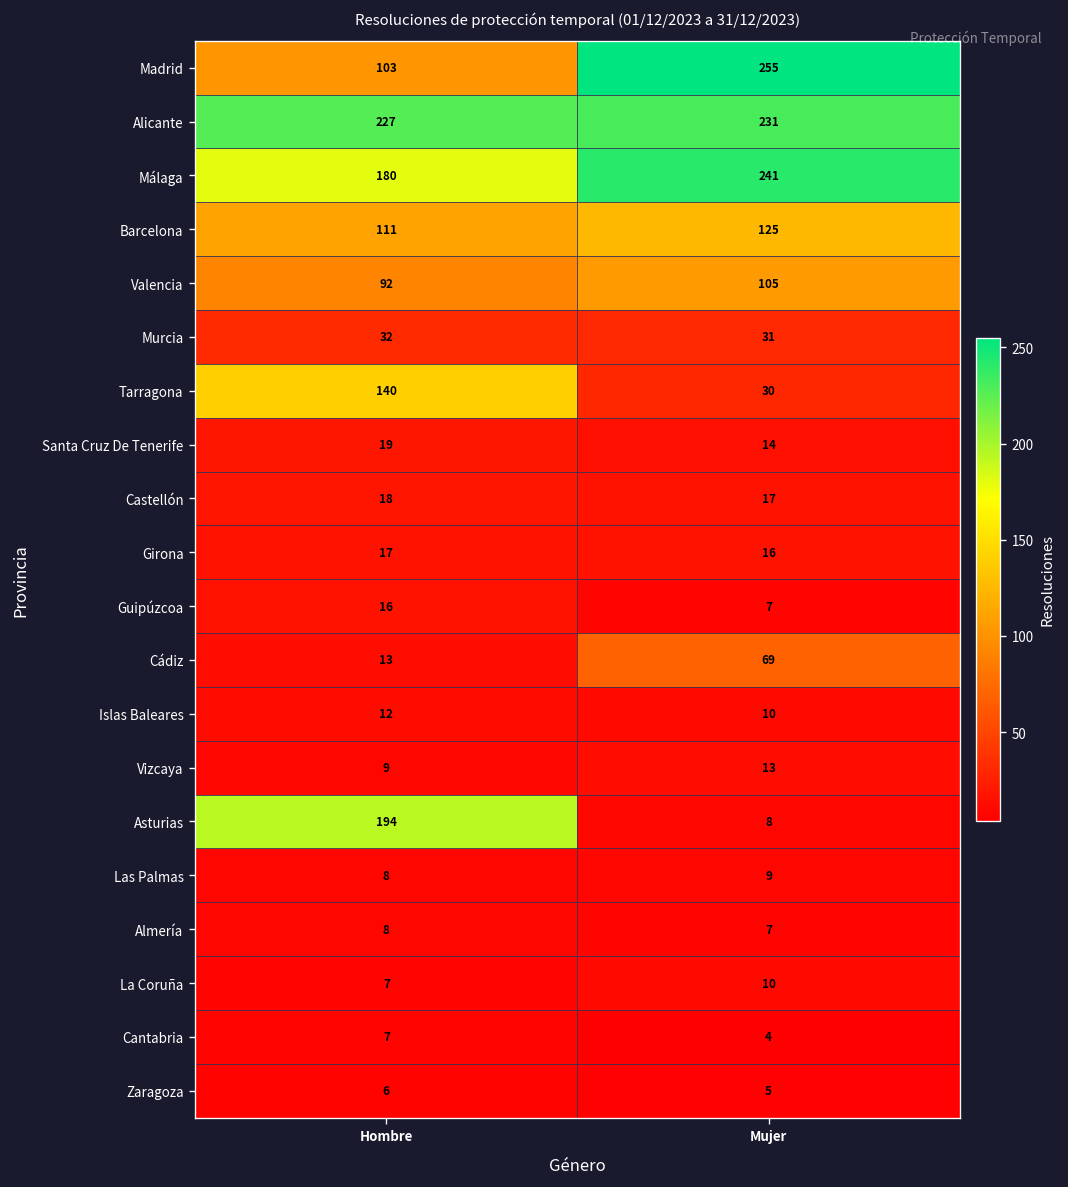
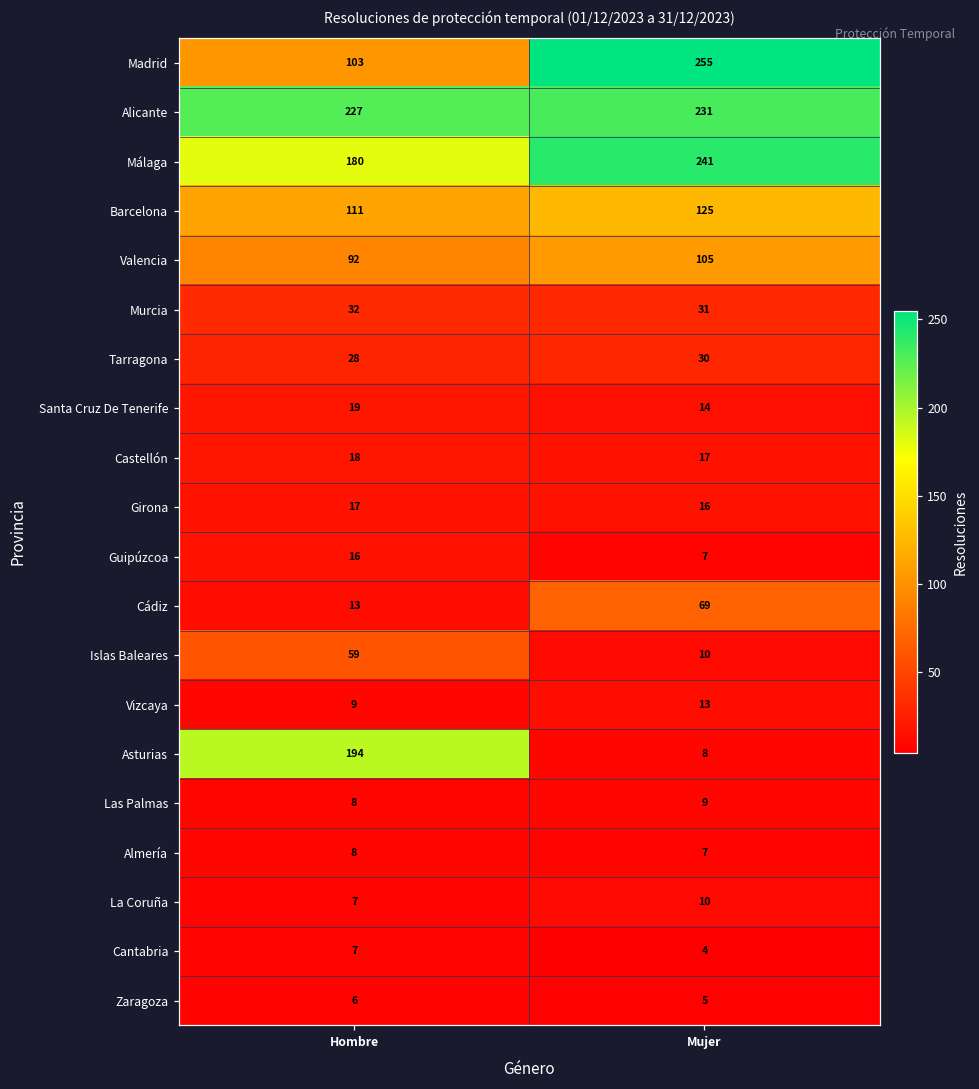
Tarragona, Hombre: 140 -> 28
Islas Baleares, Hombre: 12 -> 59
